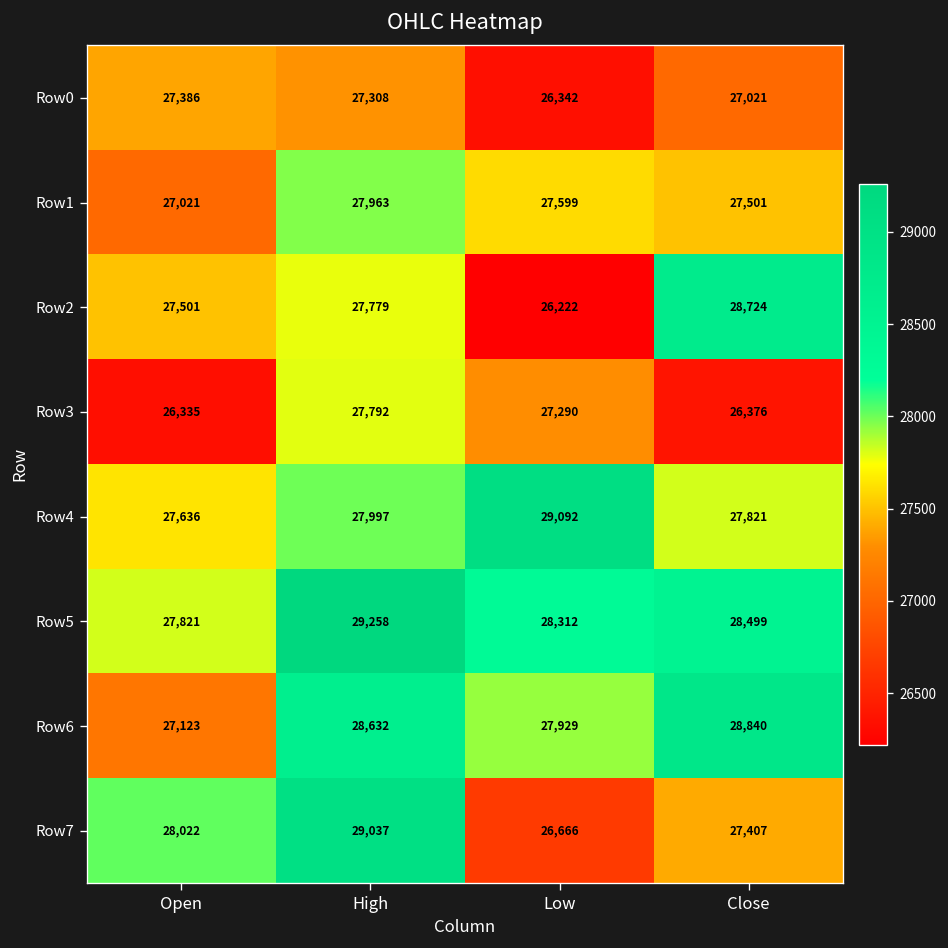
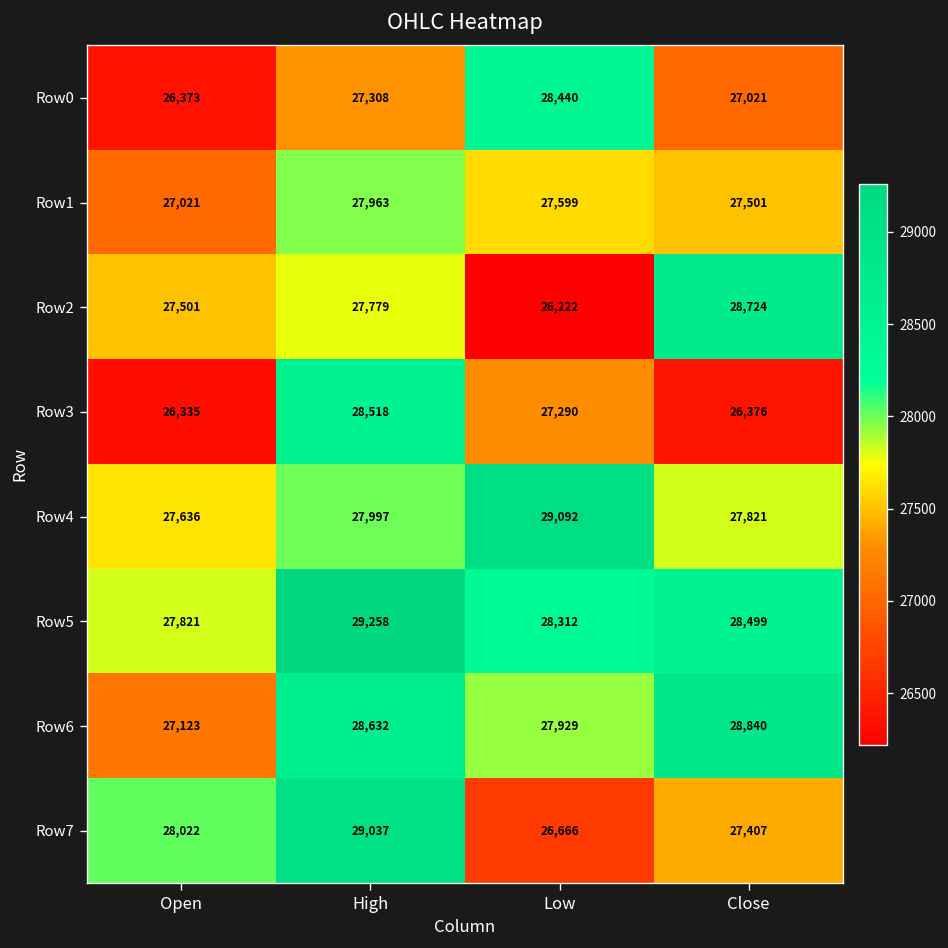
Row0, Open: 27,386 -> 26,373
Row0, Low: 26,342 -> 28,440
Row3, High: 27,792 -> 28,518
